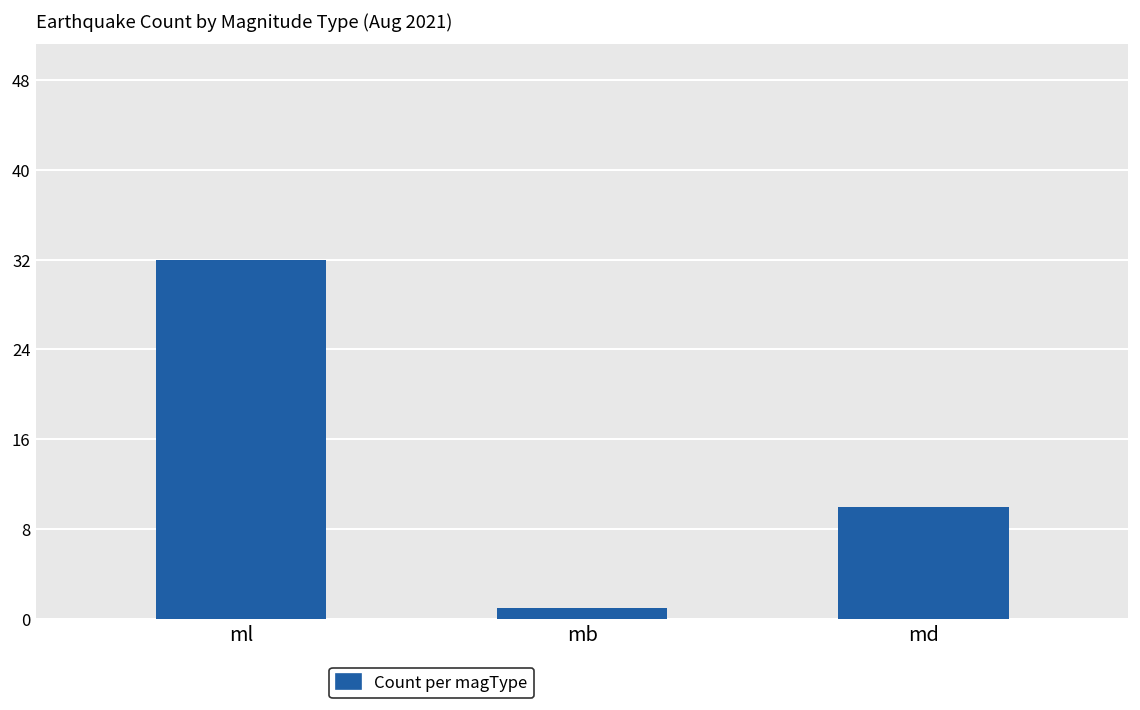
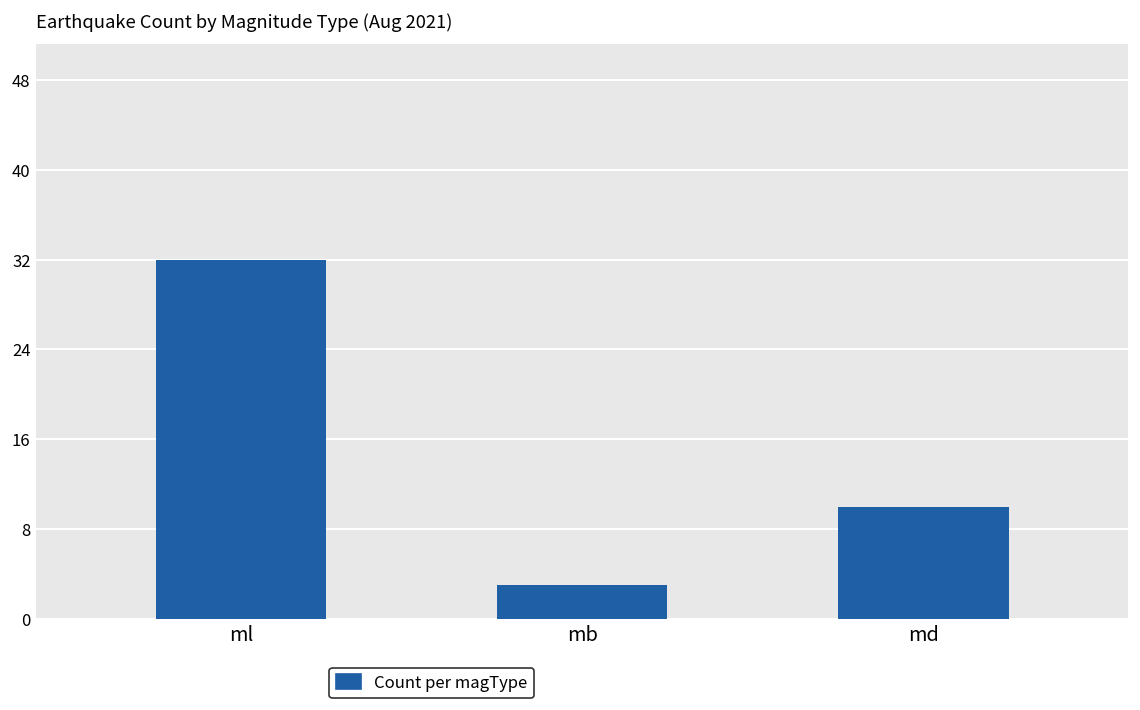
mb: 1 -> 3
